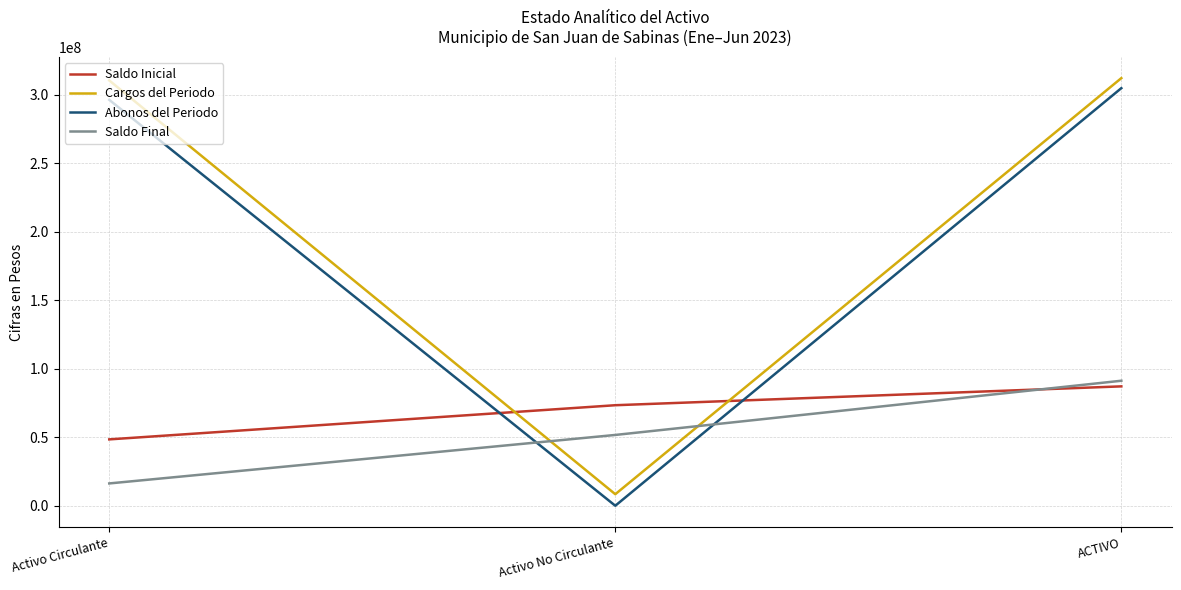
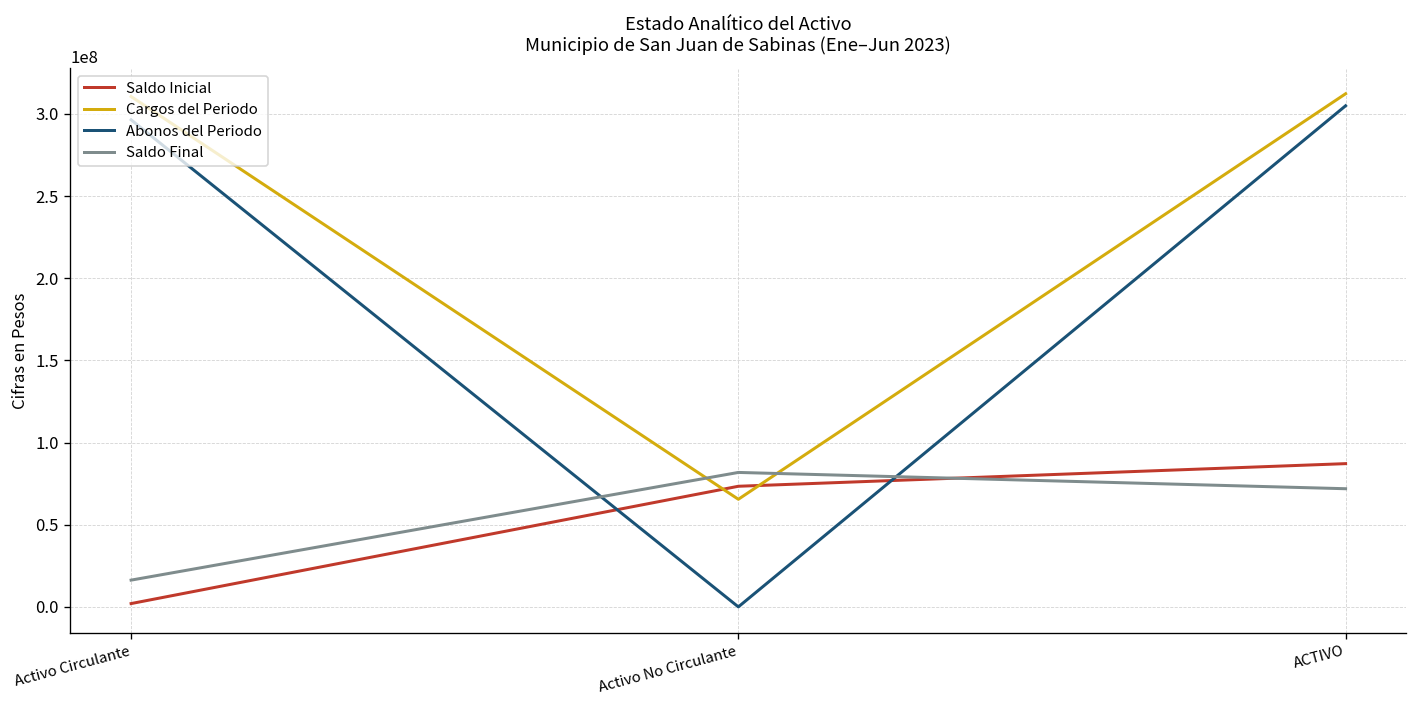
Saldo Inicial, Activo Circulante: 48000000 -> 2000000
Cargos del Periodo, Activo No Circulante: 8000000 -> 65000000
Saldo Final, Activo No Circulante: 52000000 -> 82000000
Saldo Final, ACTIVO: 91000000 -> 72000000
